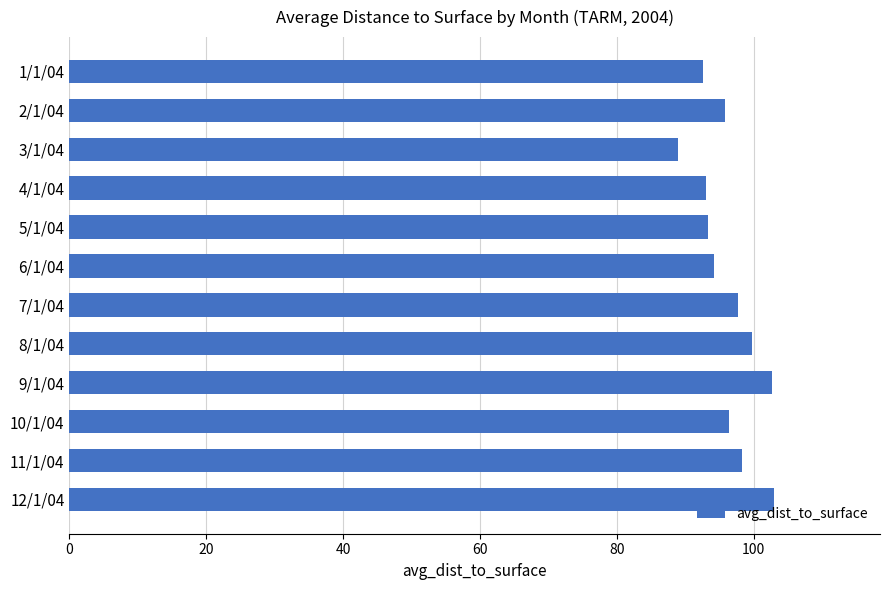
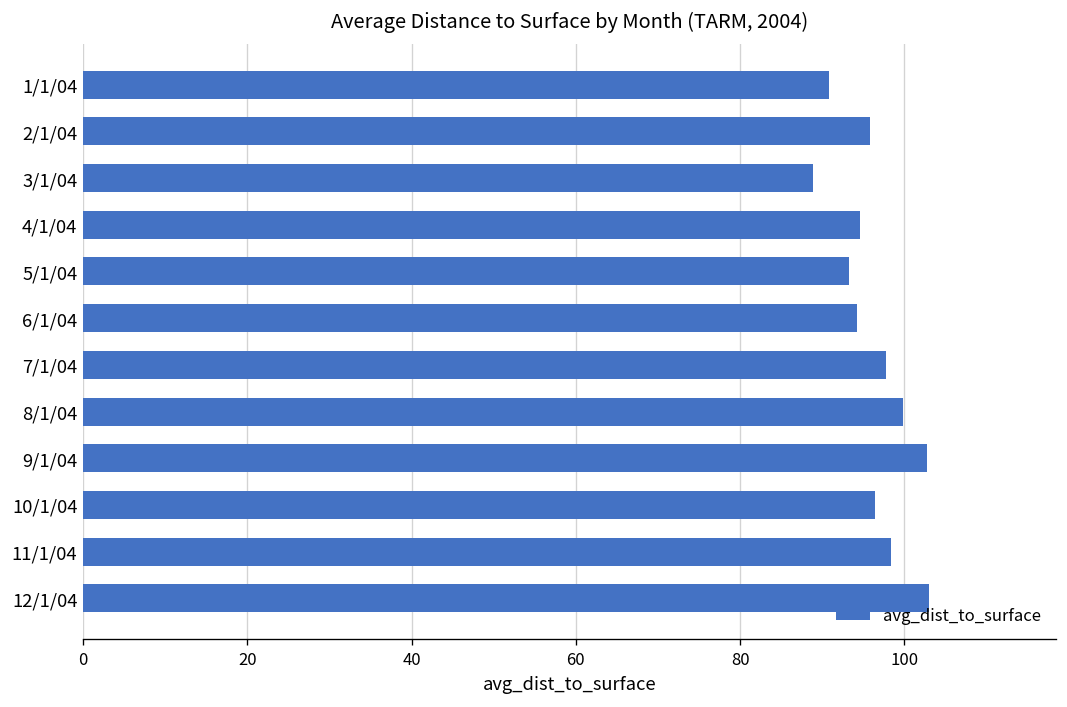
1/1/04: 93 -> 91
4/1/04: 93 -> 95
